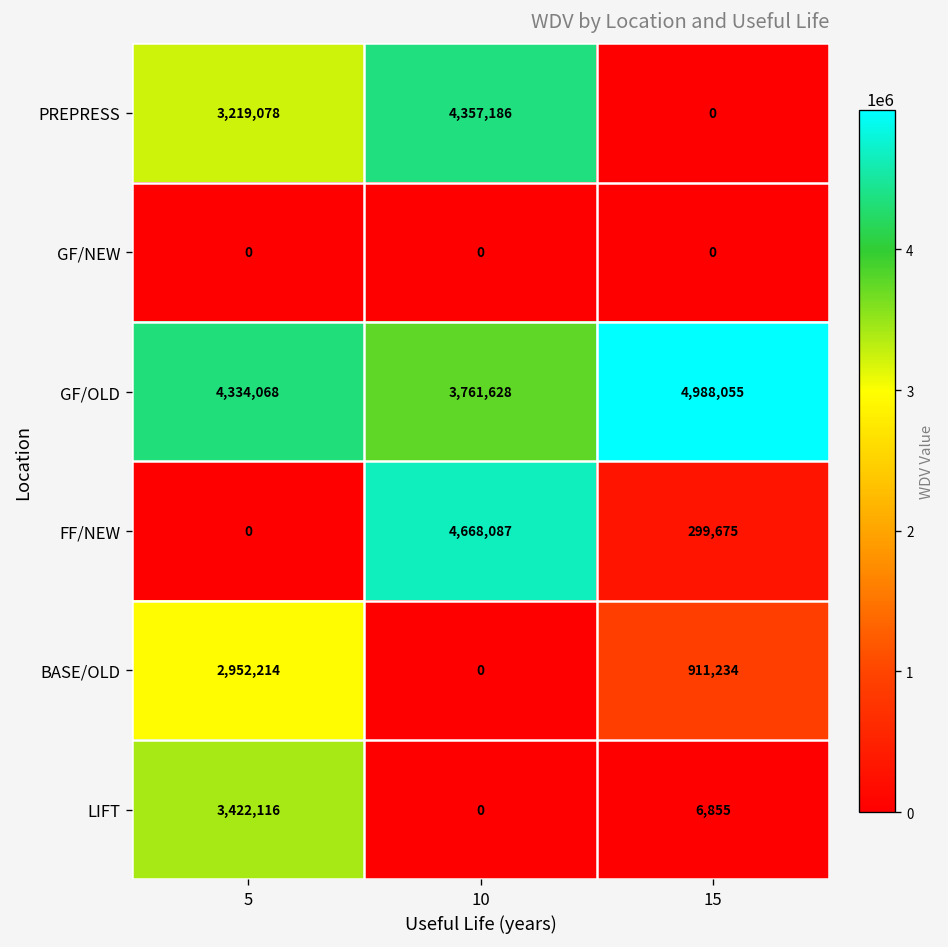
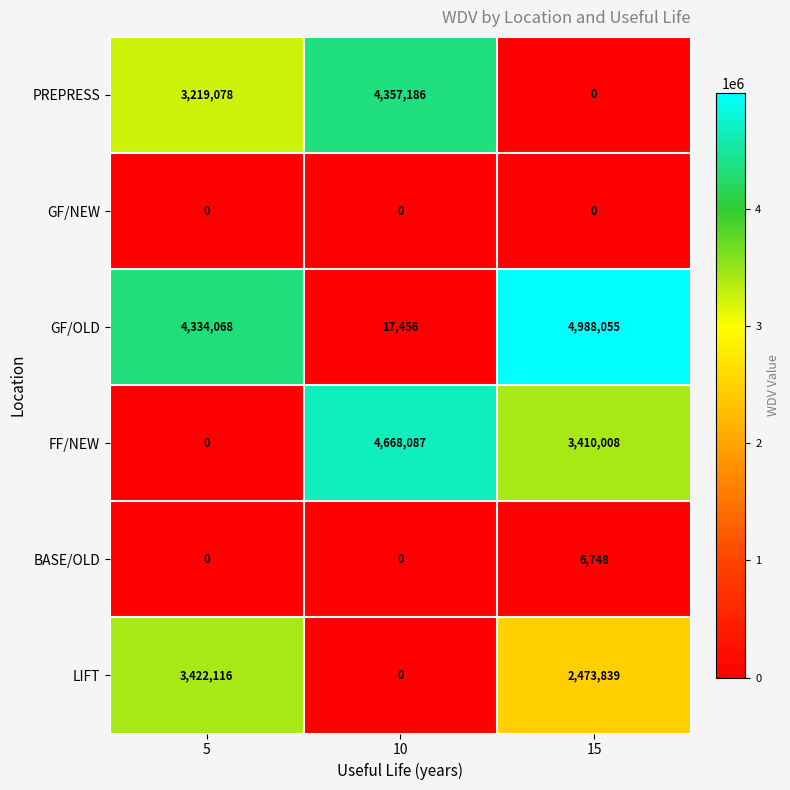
GF/OLD, 10: 3,761,628 -> 17,456
FF/NEW, 15: 299,675 -> 3,410,008
BASE/OLD, 5: 2,952,214 -> 0
BASE/OLD, 15: 911,234 -> 6,748
LIFT, 15: 6,855 -> 2,473,839
